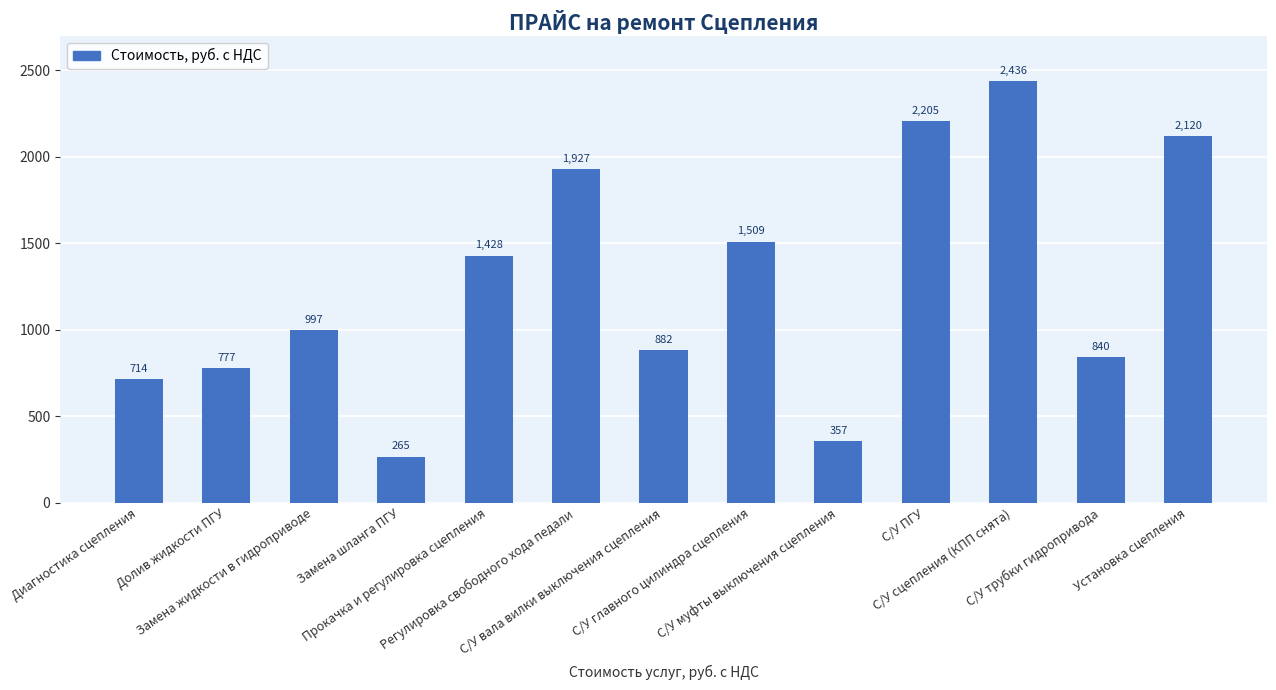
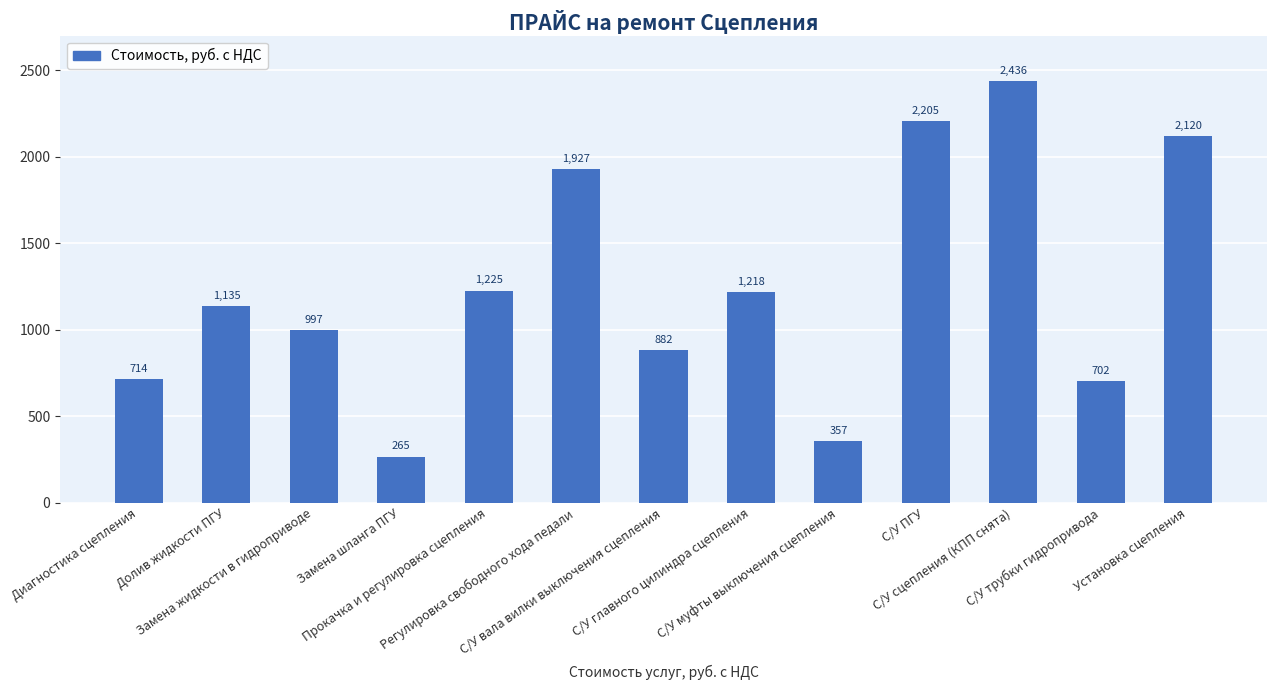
Долив жидкости ПГУ: 777 -> 1,135
Прокачка и регулировка сцепления: 1,428 -> 1,225
С/У главного цилиндра сцепления: 1,509 -> 1,218
С/У трубки гидропривода: 840 -> 702
